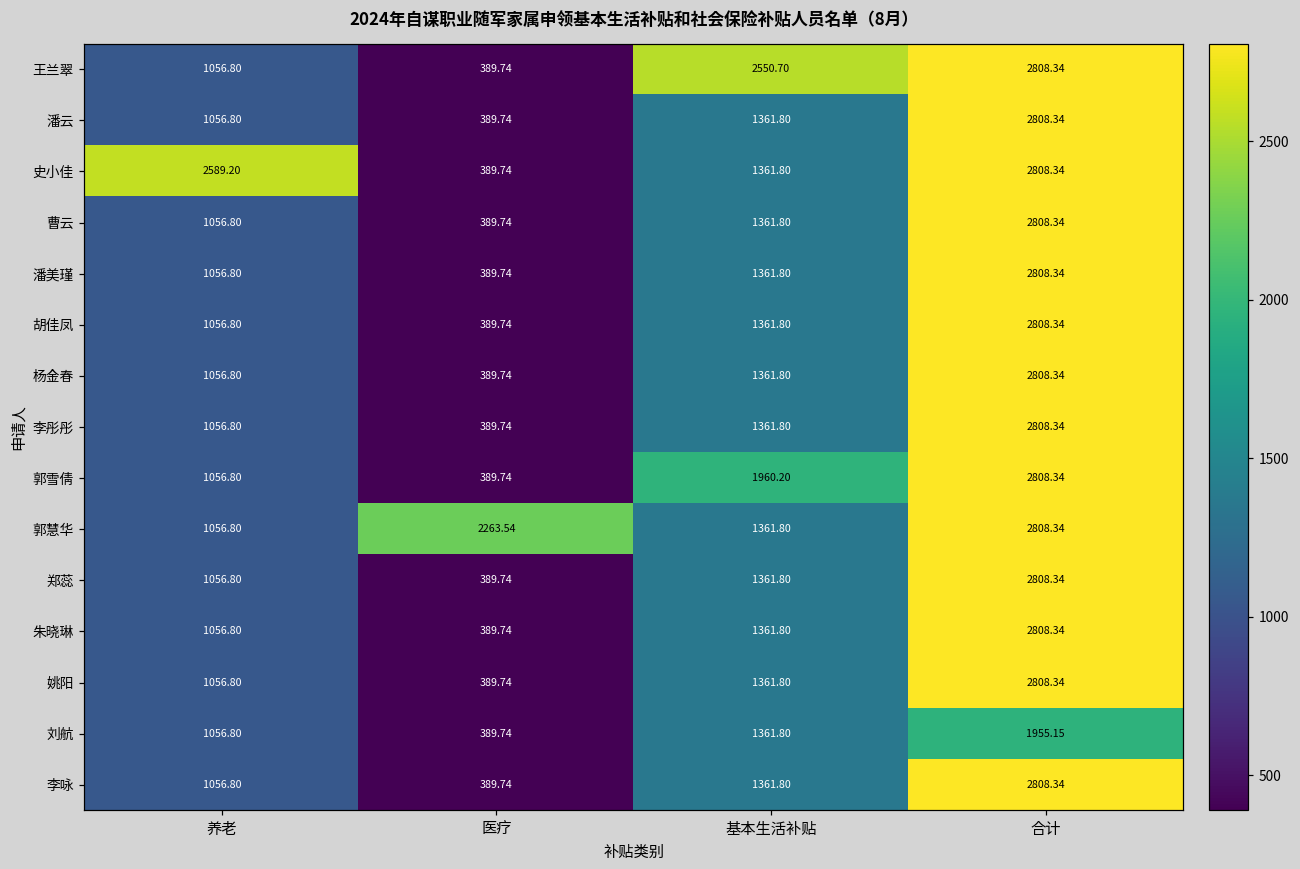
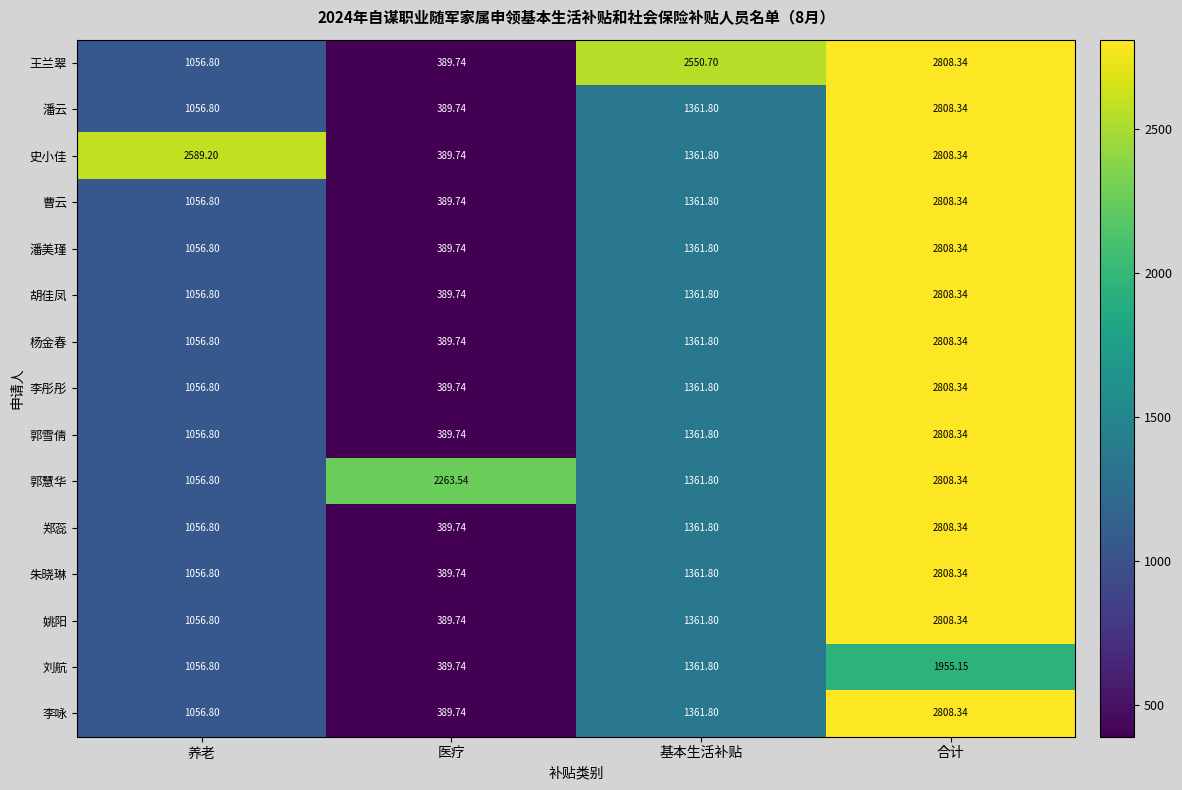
郭雪倩, 基本生活补贴: 1960.20 -> 1361.80
